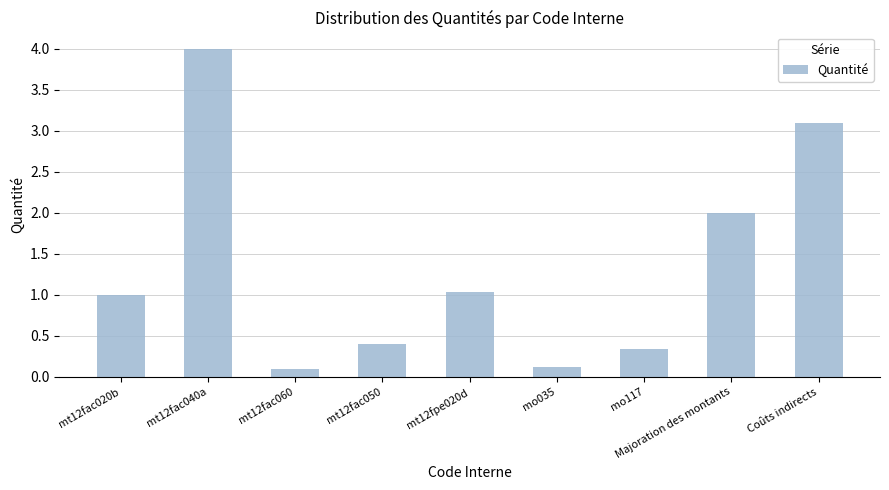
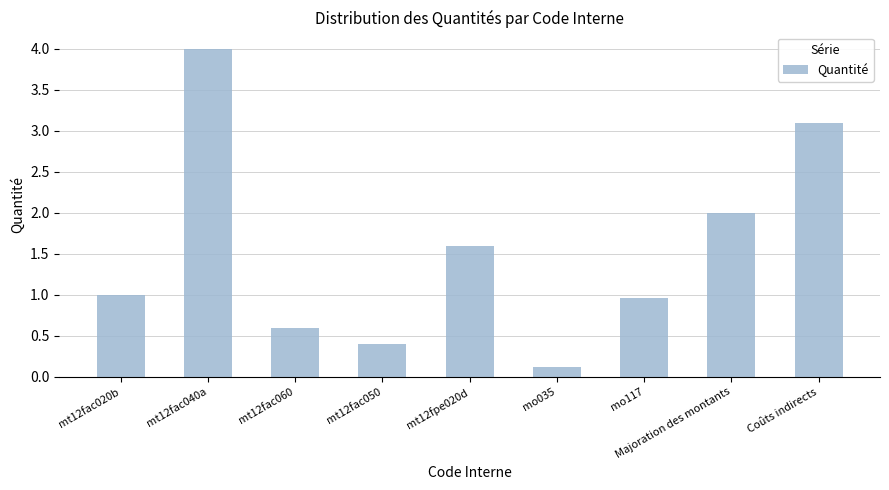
mt12fac060: 0.1 -> 0.6
mt12fpe020d: 1.0 -> 1.6
mo117: 0.3 -> 1.0
